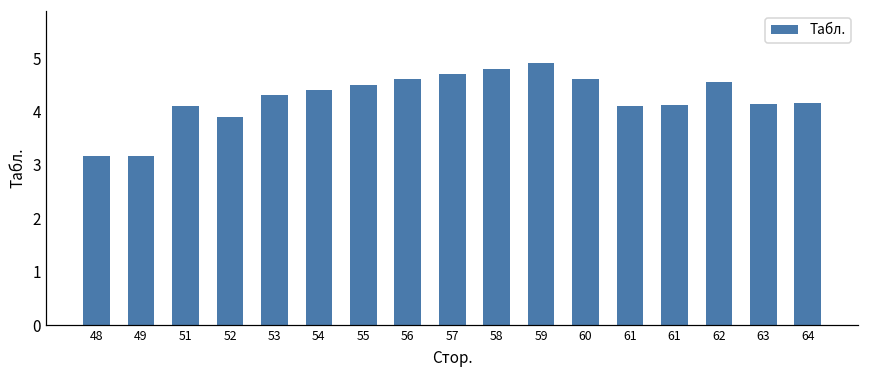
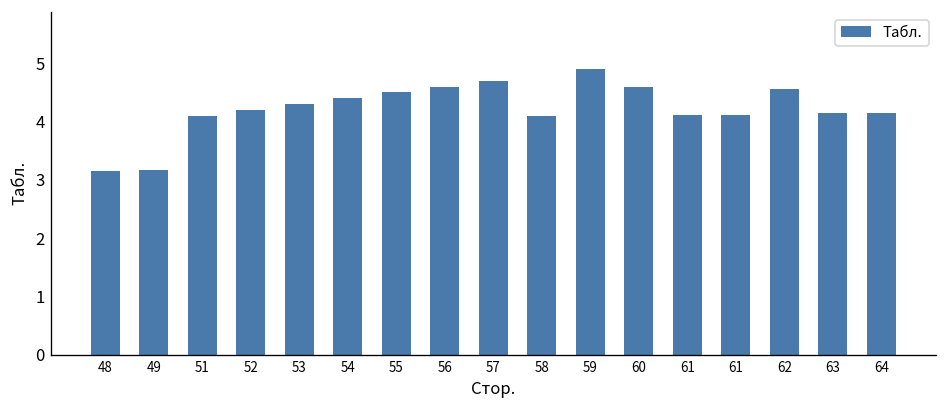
52: 3.9 -> 4.2
58: 4.8 -> 4.1
